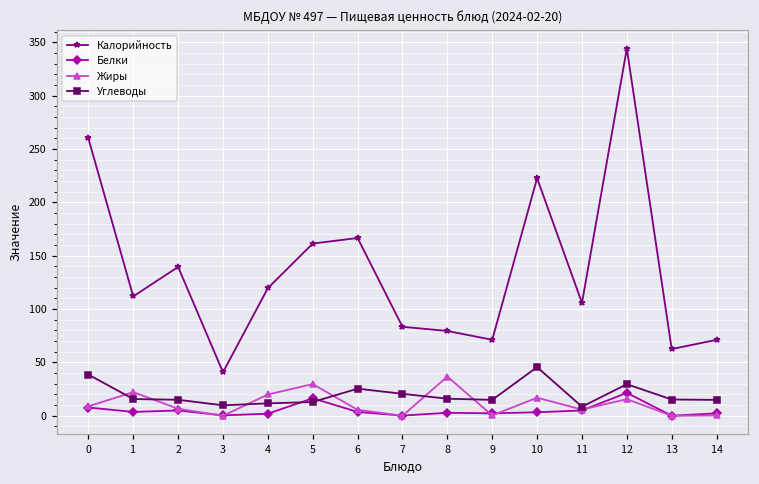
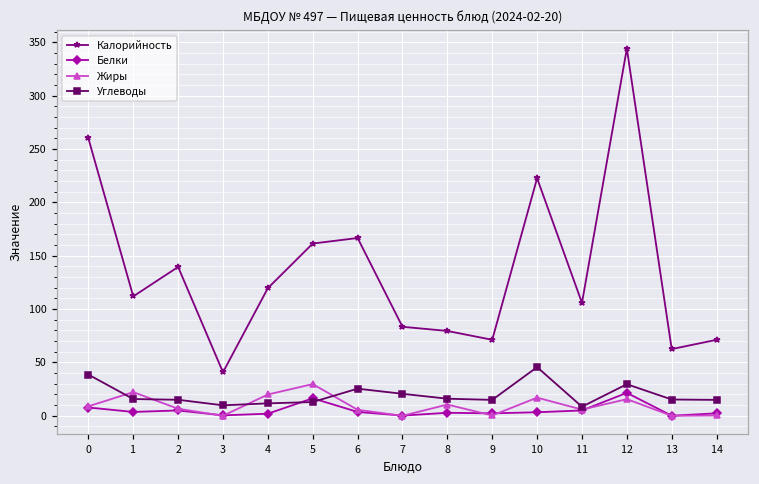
Жиры, 8: 40 -> 10
